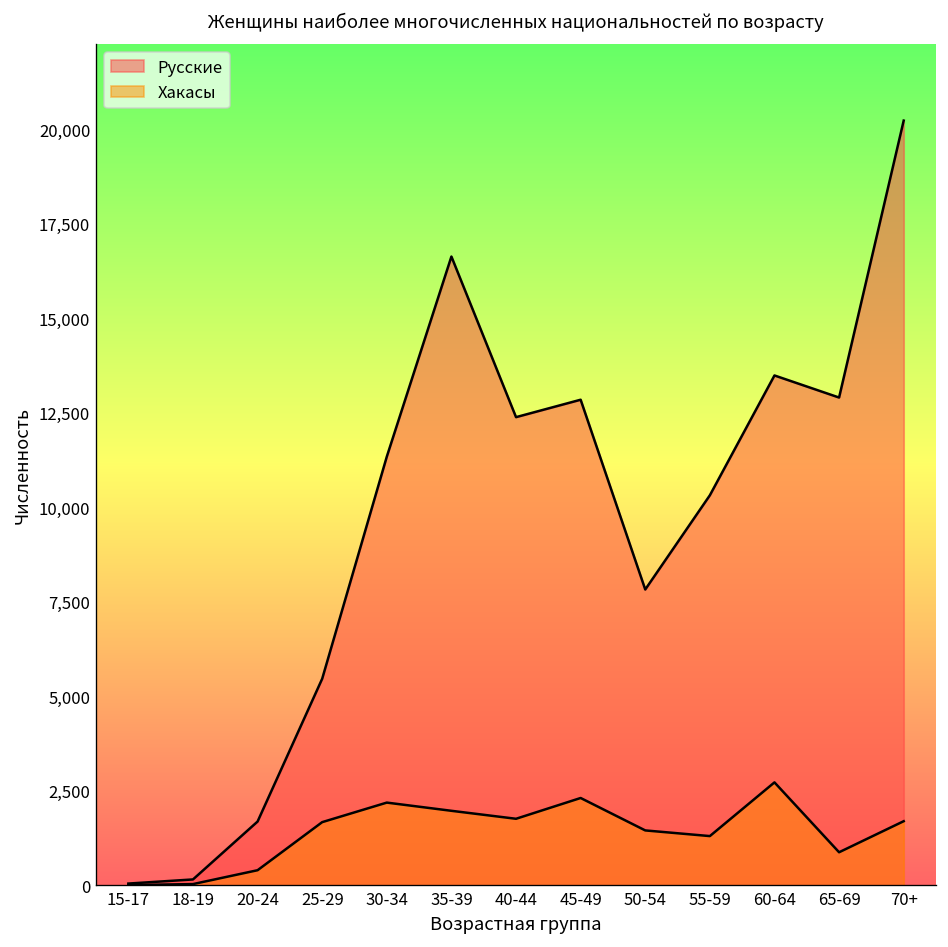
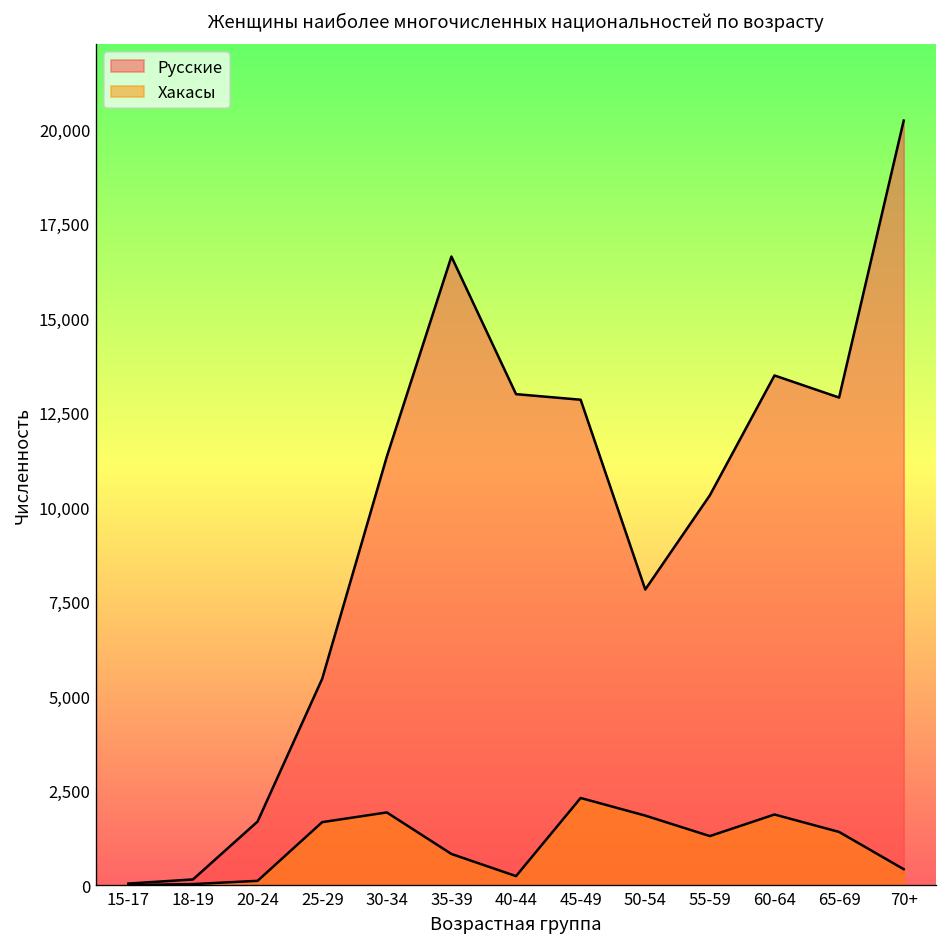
Хакасы, 20-24: 400 -> 100
Хакасы, 30-34: 2,200 -> 1,900
Хакасы, 35-39: 2,000 -> 800
Русские, 40-44: 12,400 -> 13,000
Хакасы, 40-44: 1,800 -> 200
Хакасы, 50-54: 1,500 -> 1,800
Хакасы, 60-64: 2,700 -> 1,900
Хакасы, 65-69: 900 -> 1,400
Хакасы, 70+: 1,700 -> 400
